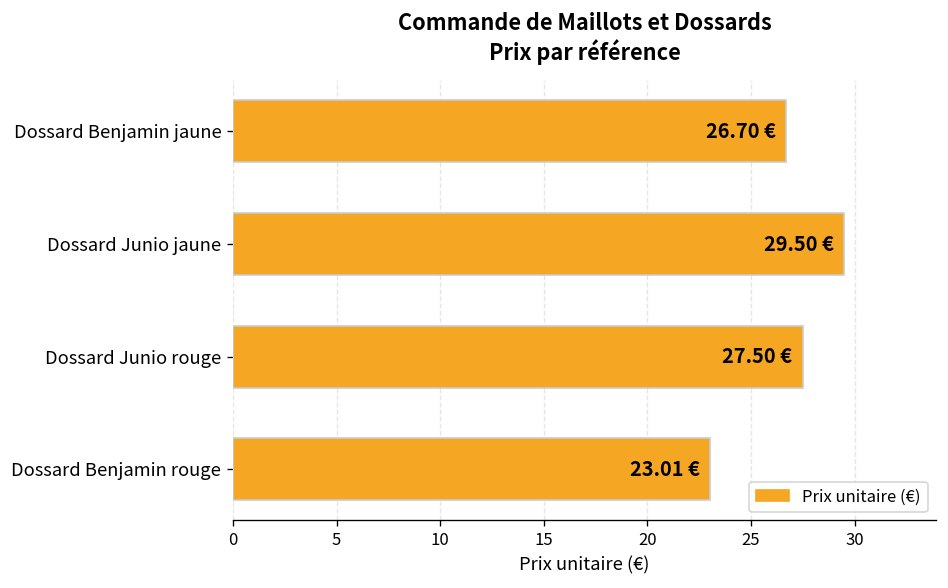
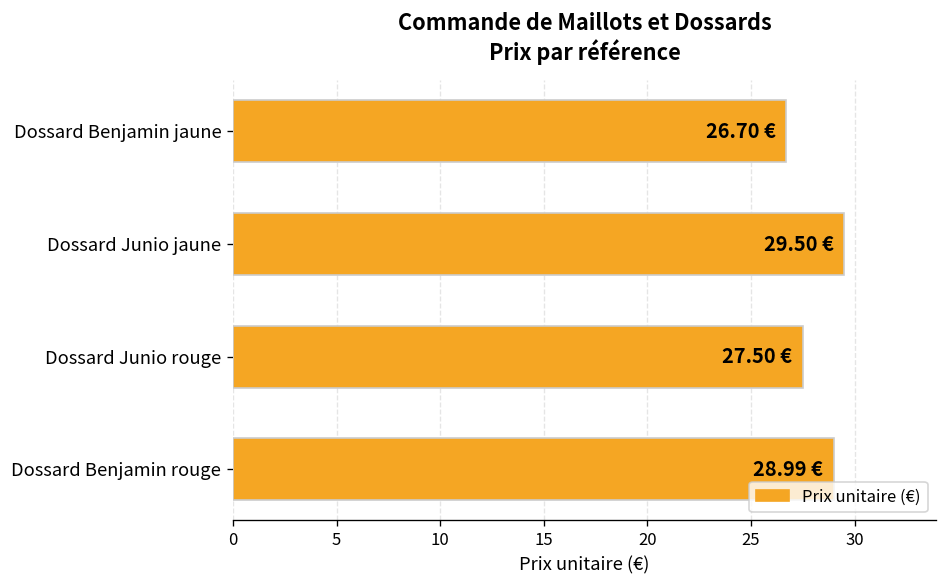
Dossard Benjamin rouge: 23.01 -> 28.99
